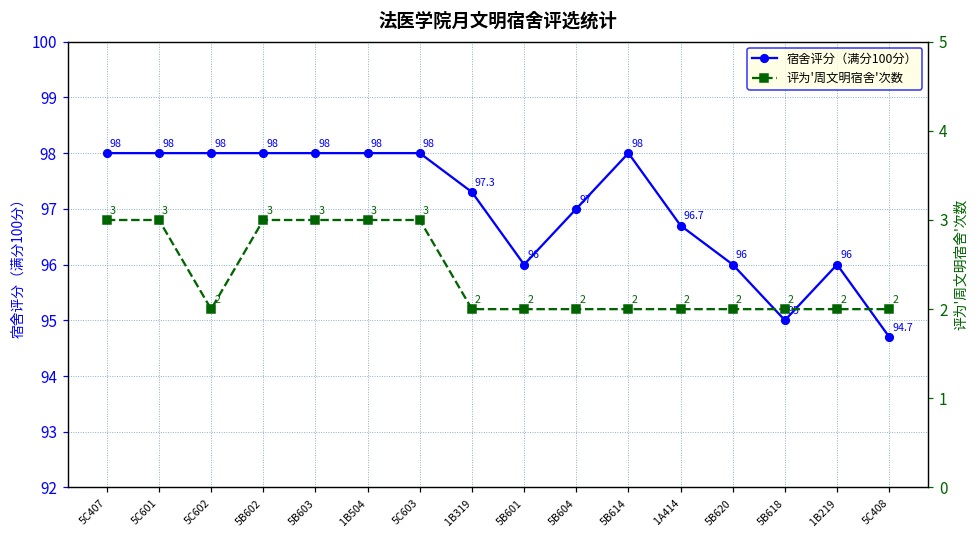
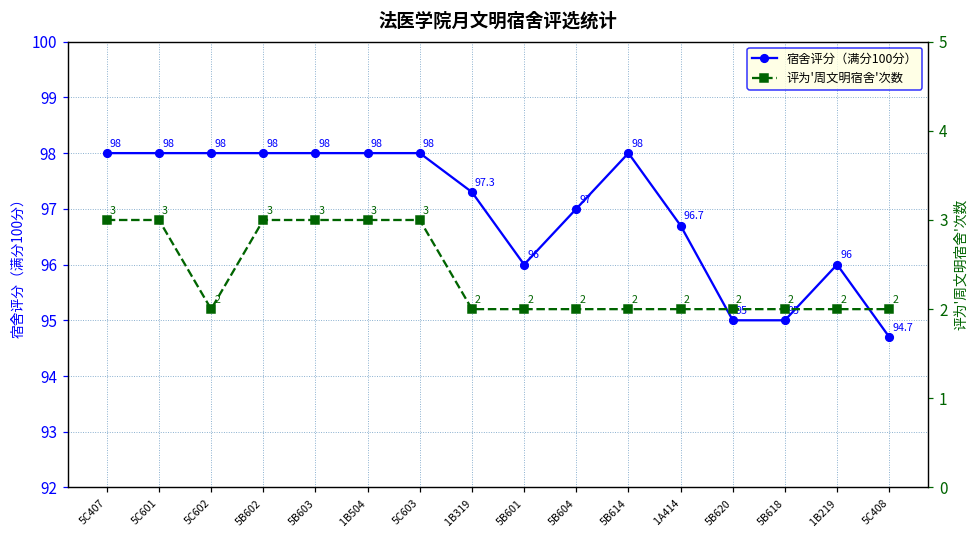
宿舍评分（满分100分）, 5B620: 96 -> 95
